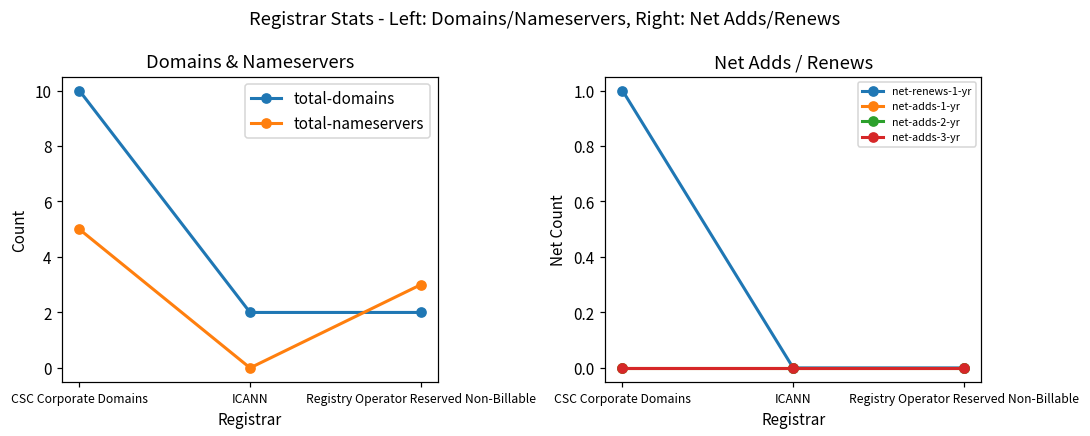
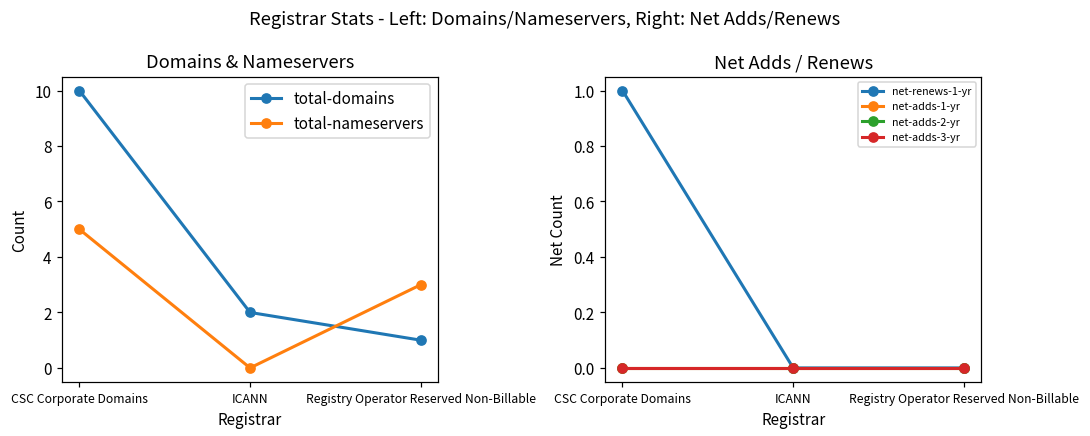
Domains & Nameservers, total-domains, Registry Operator Reserved Non-Billable: 2 -> 1
